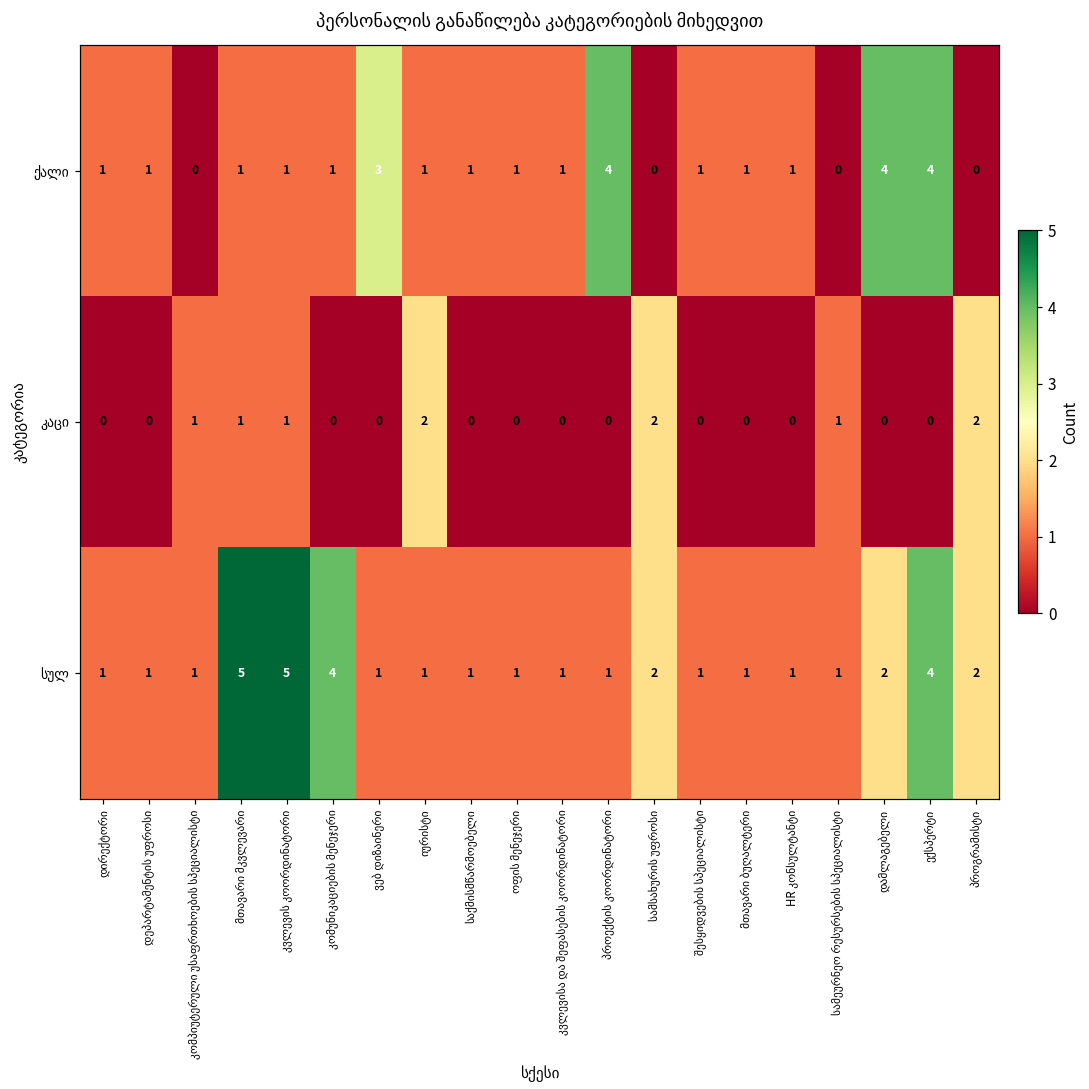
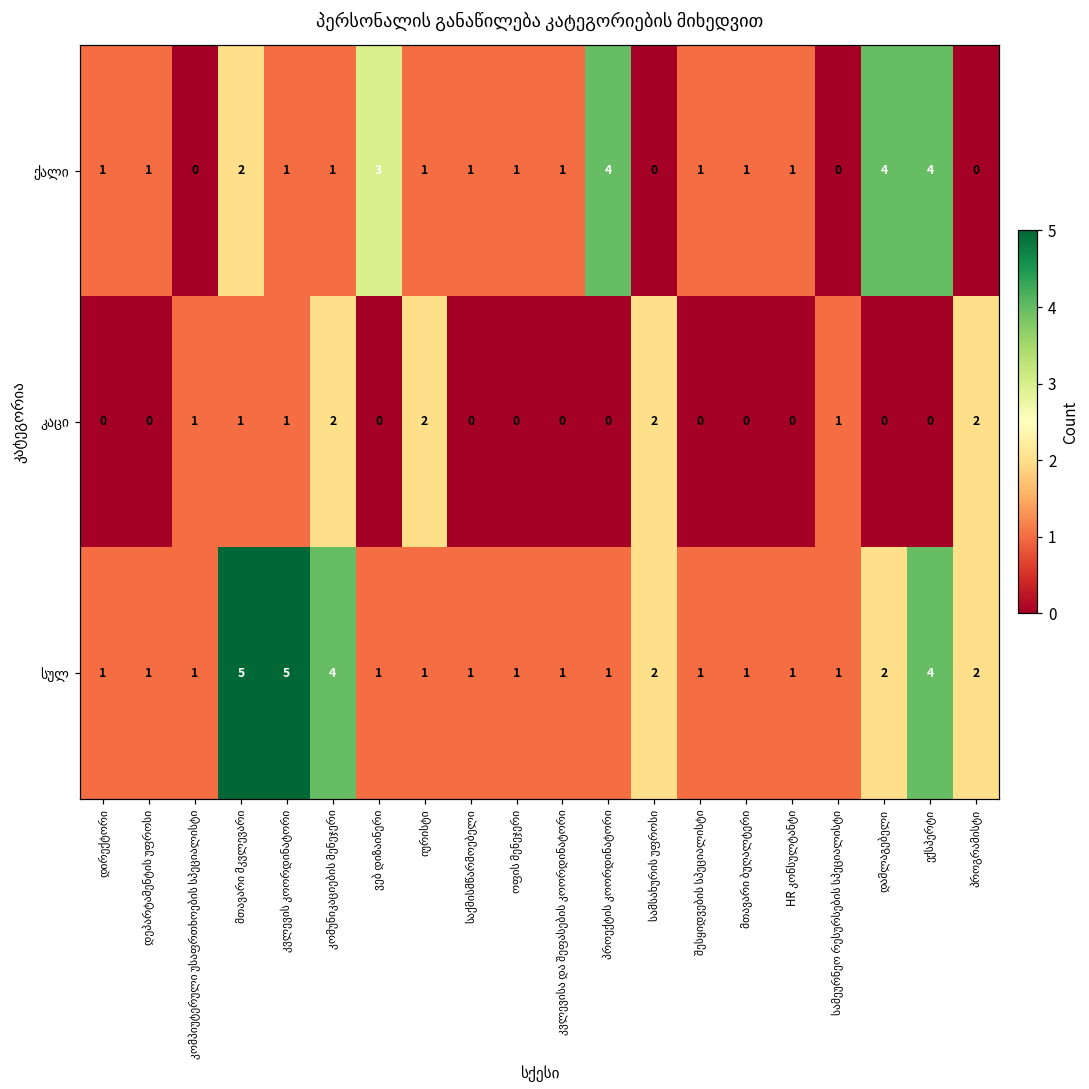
ქალი, მთავარი მკვლევარი: 1 -> 2
კაცი, კომუნიკაციების მენეჯერი: 0 -> 2
